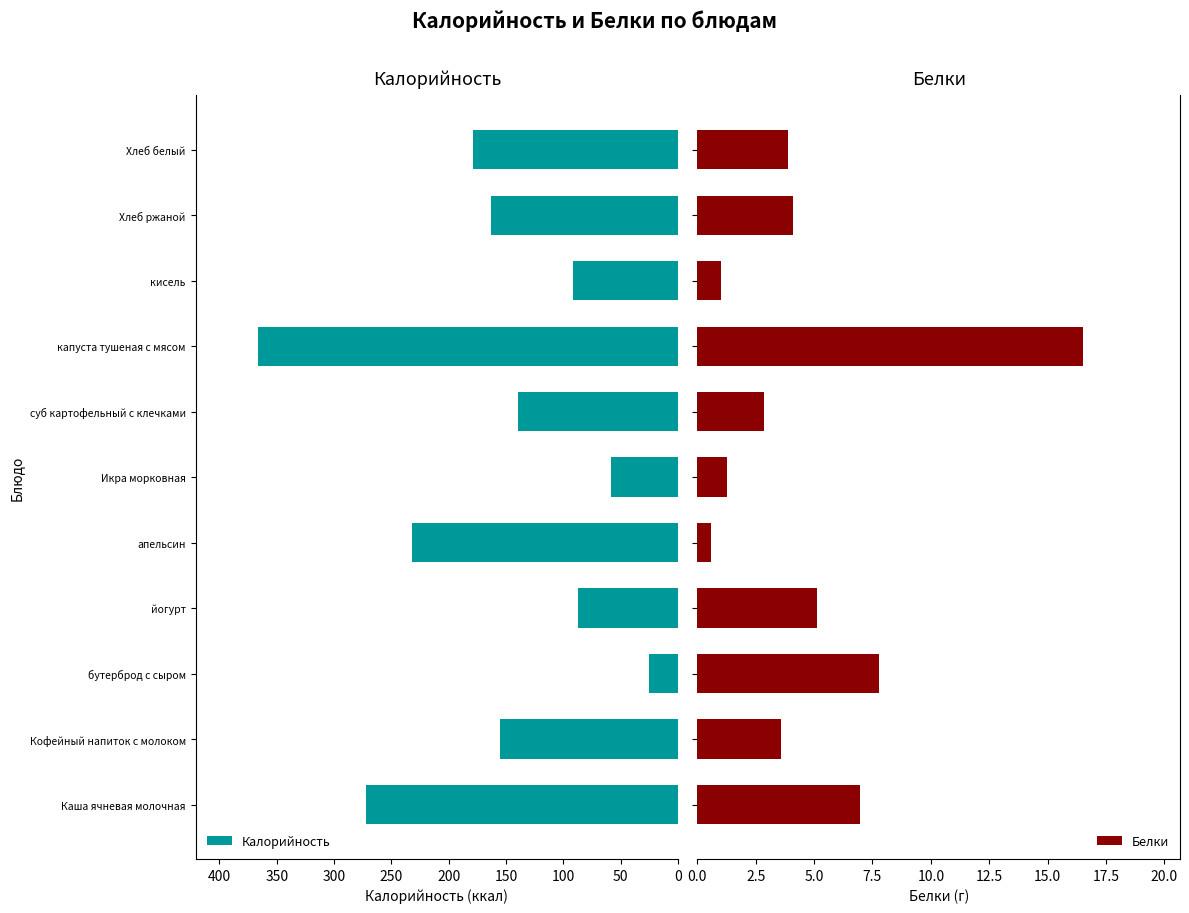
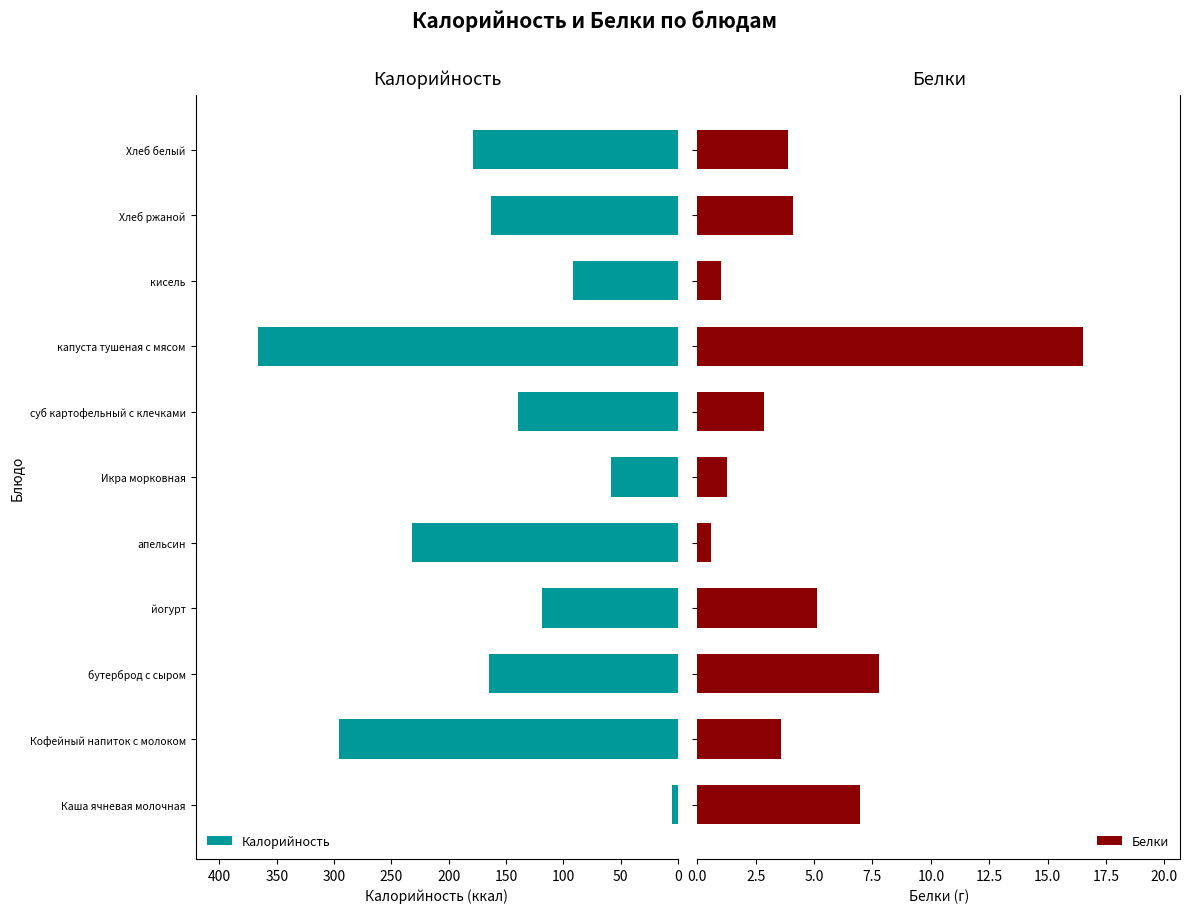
Калорийность, йогурт: 87 -> 119
Калорийность, бутерброд с сыром: 25 -> 165
Калорийность, Кофейный напиток с молоком: 155 -> 296
Калорийность, Каша ячневая молочная: 272 -> 5
